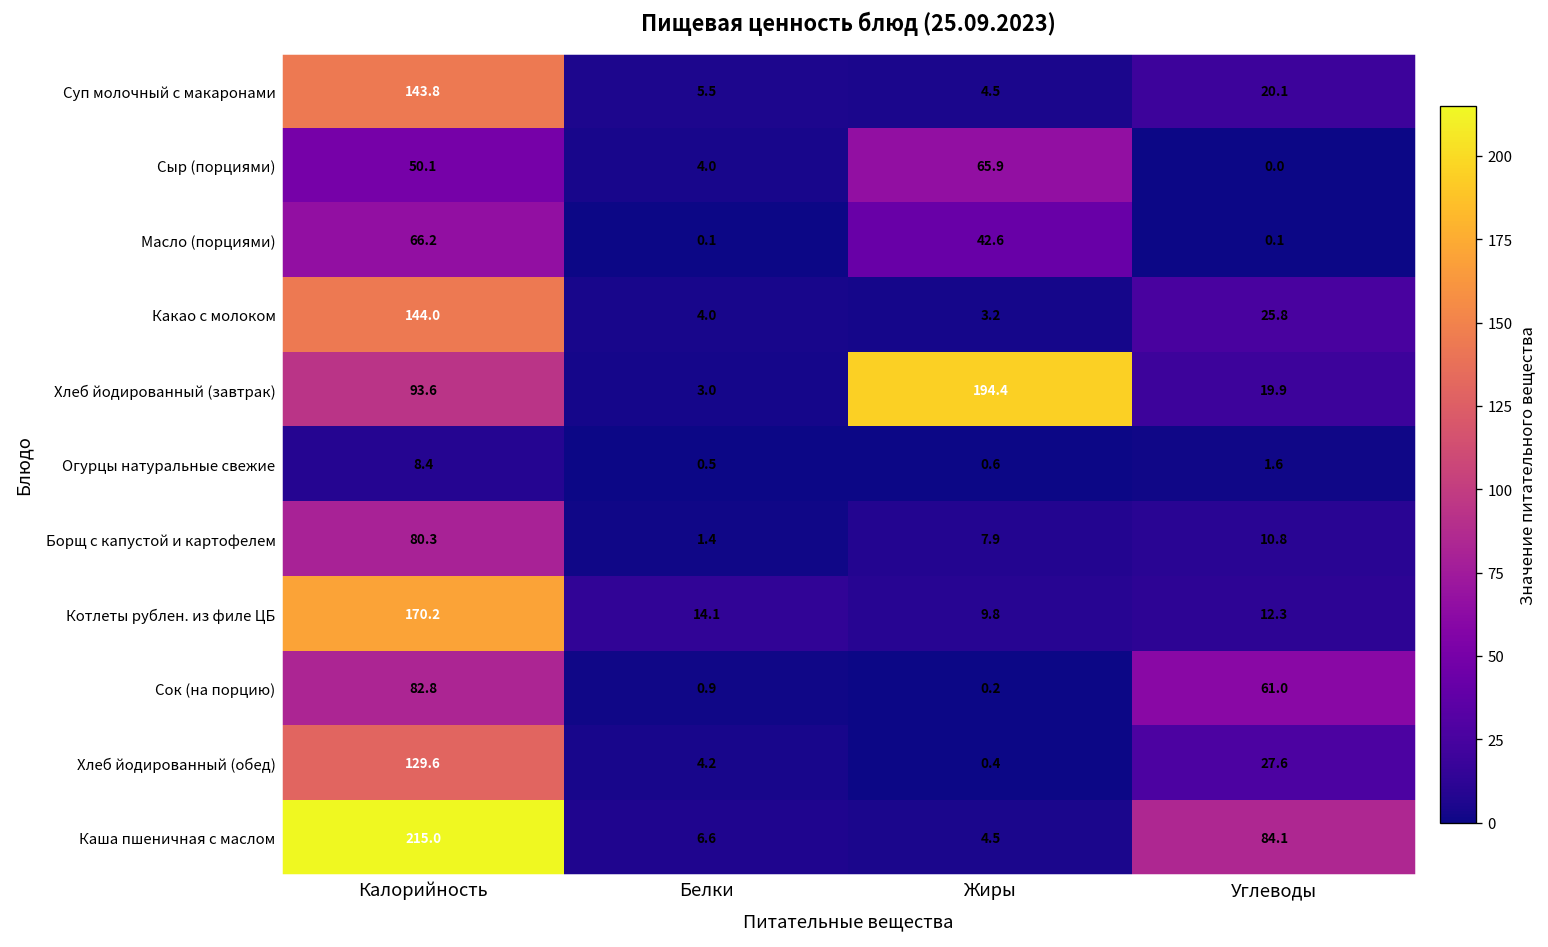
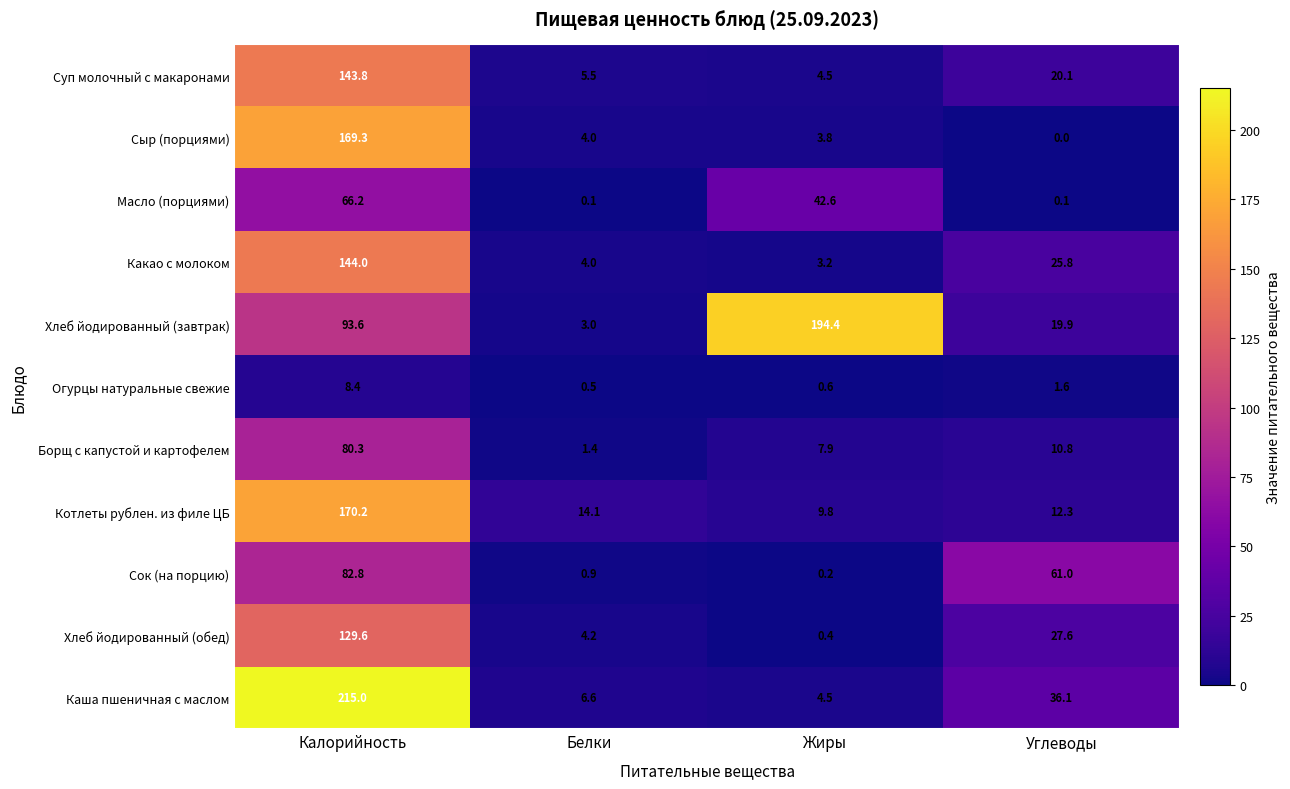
Сыр (порциями), Калорийность: 50.1 -> 169.3
Сыр (порциями), Жиры: 65.9 -> 3.8
Каша пшеничная с маслом, Углеводы: 84.1 -> 36.1
